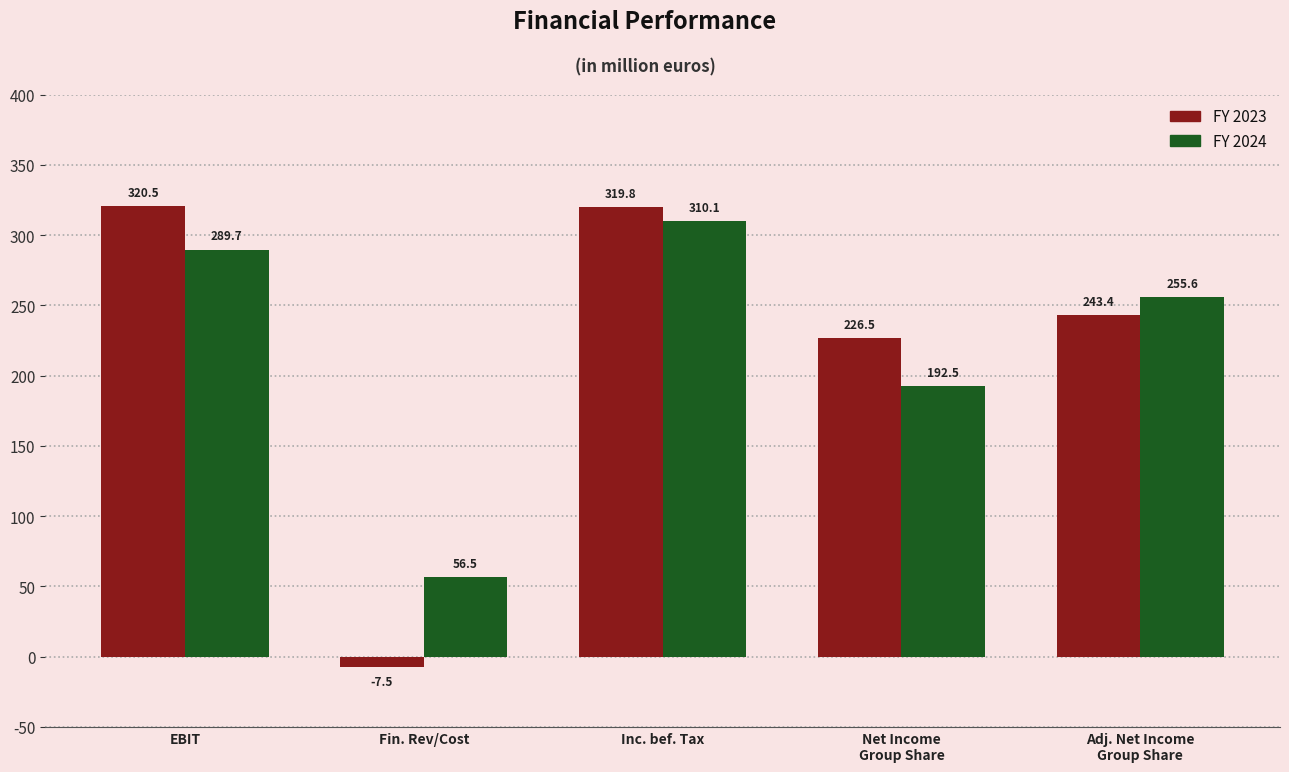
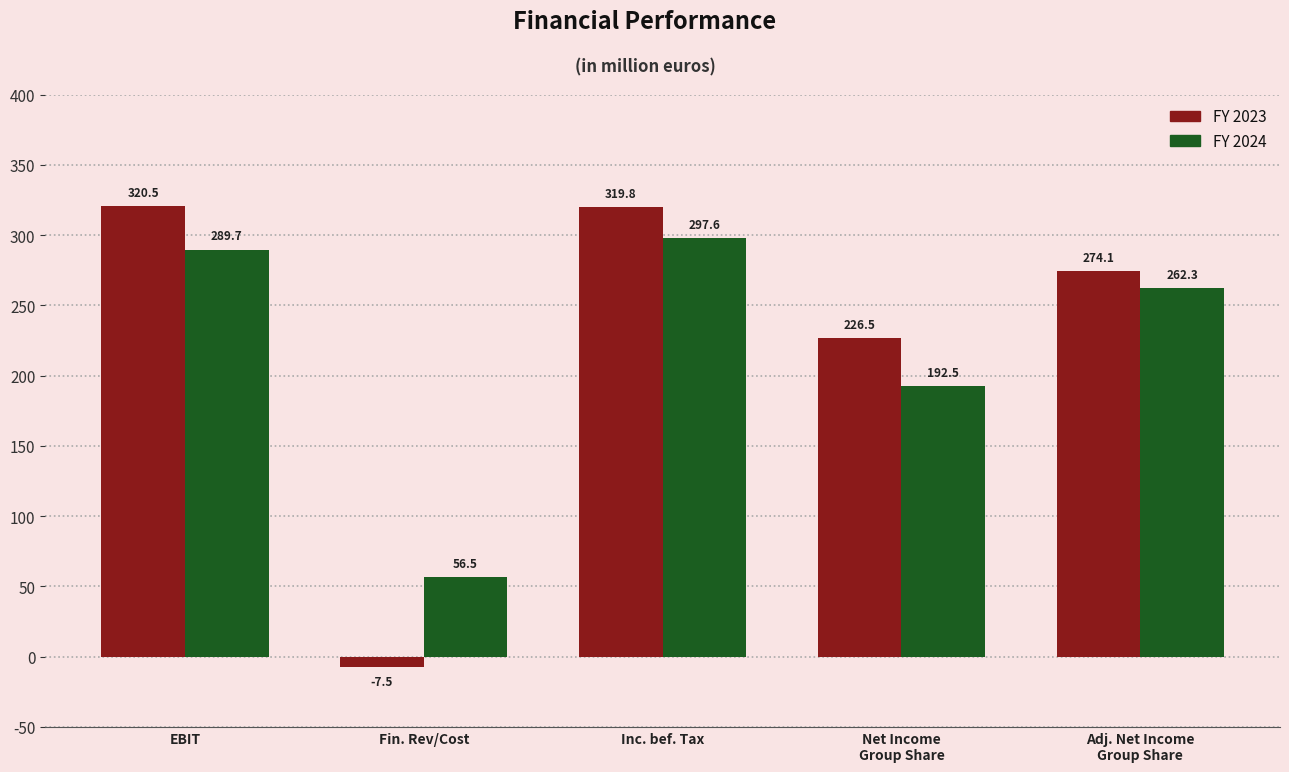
FY 2024, Inc. bef. Tax: 310.1 -> 297.6
FY 2023, Adj. Net Income Group Share: 243.4 -> 274.1
FY 2024, Adj. Net Income Group Share: 255.6 -> 262.3
